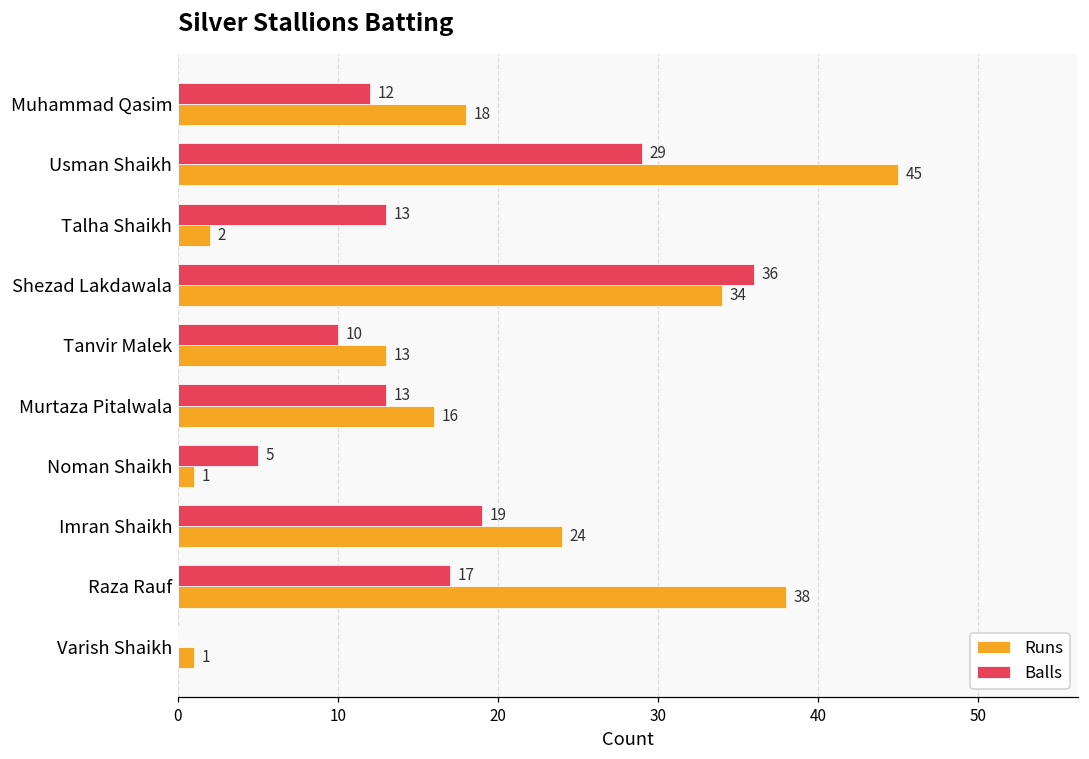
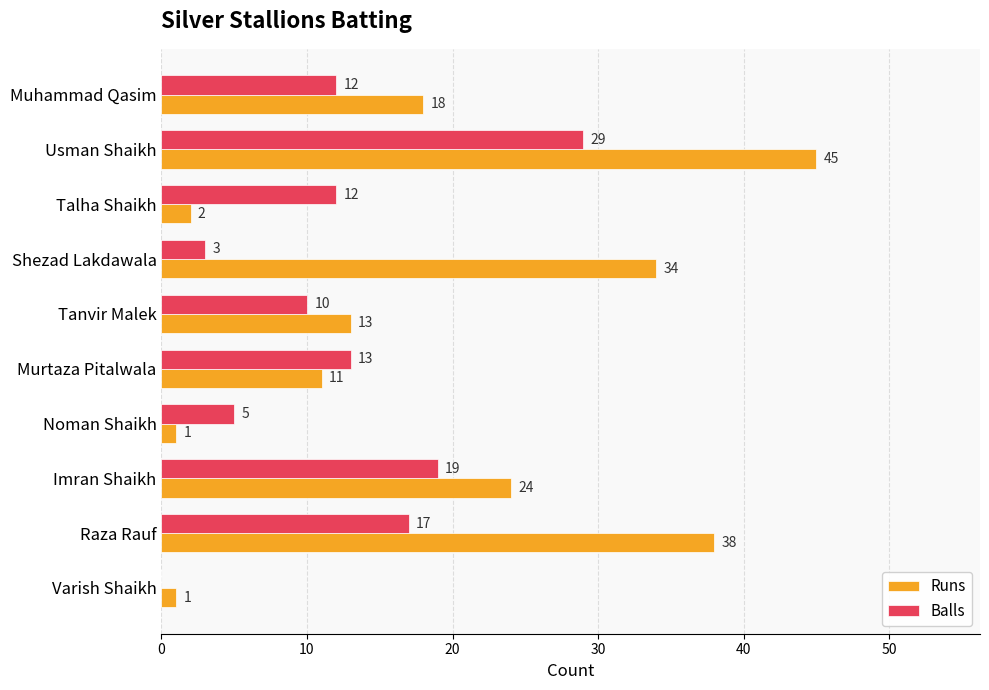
Balls, Talha Shaikh: 13 -> 12
Balls, Shezad Lakdawala: 36 -> 3
Runs, Murtaza Pitalwala: 16 -> 11
